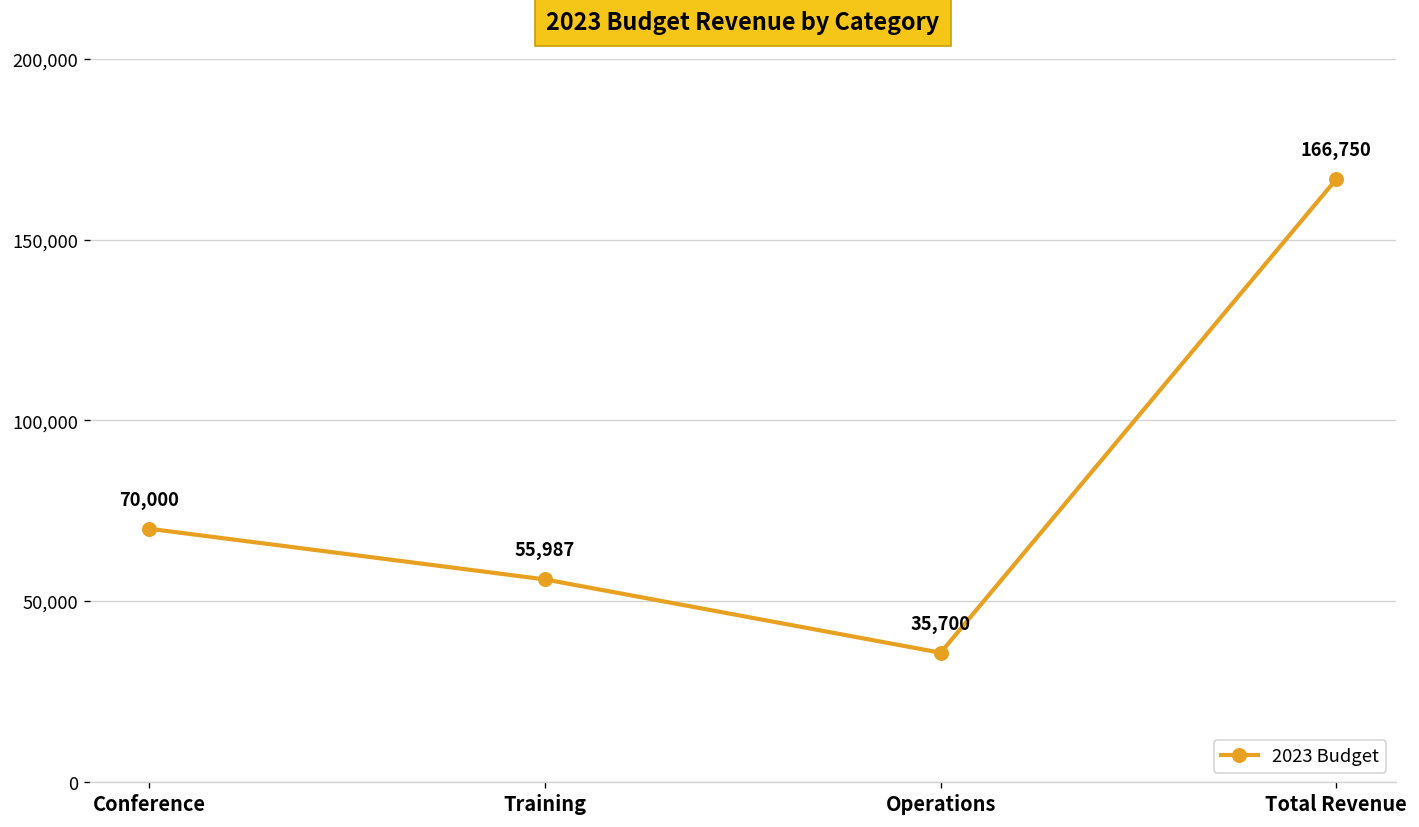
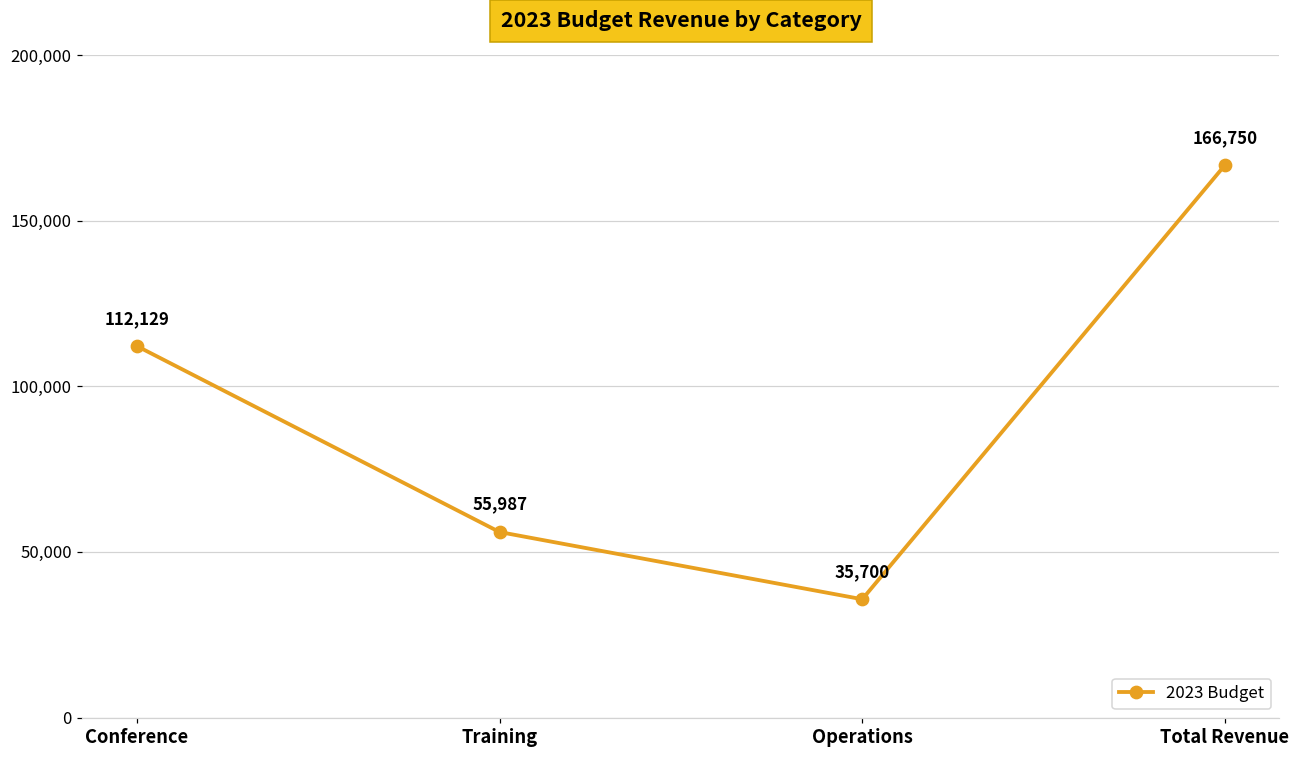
Conference: 70,000 -> 112,129
